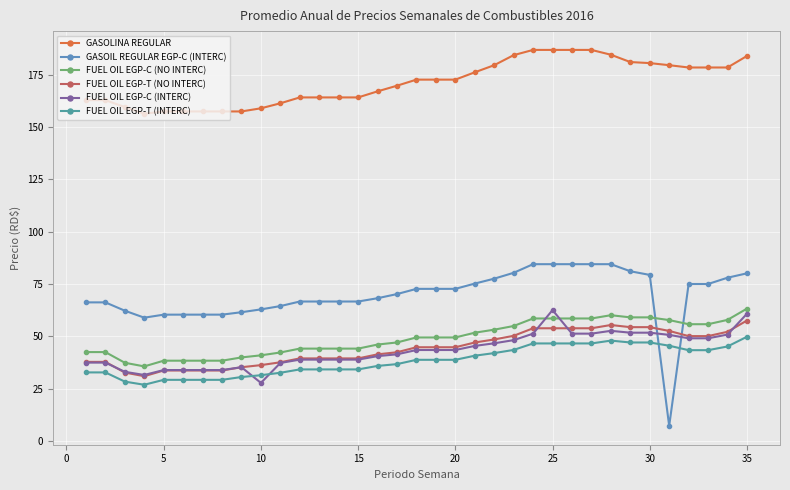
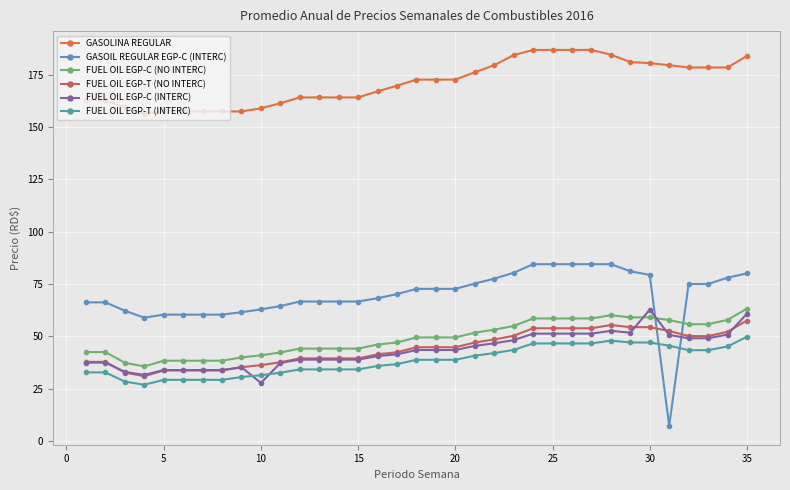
FUEL OIL EGP-C (INTERC), 25: 63 -> 51
FUEL OIL EGP-C (INTERC), 30: 52 -> 63
